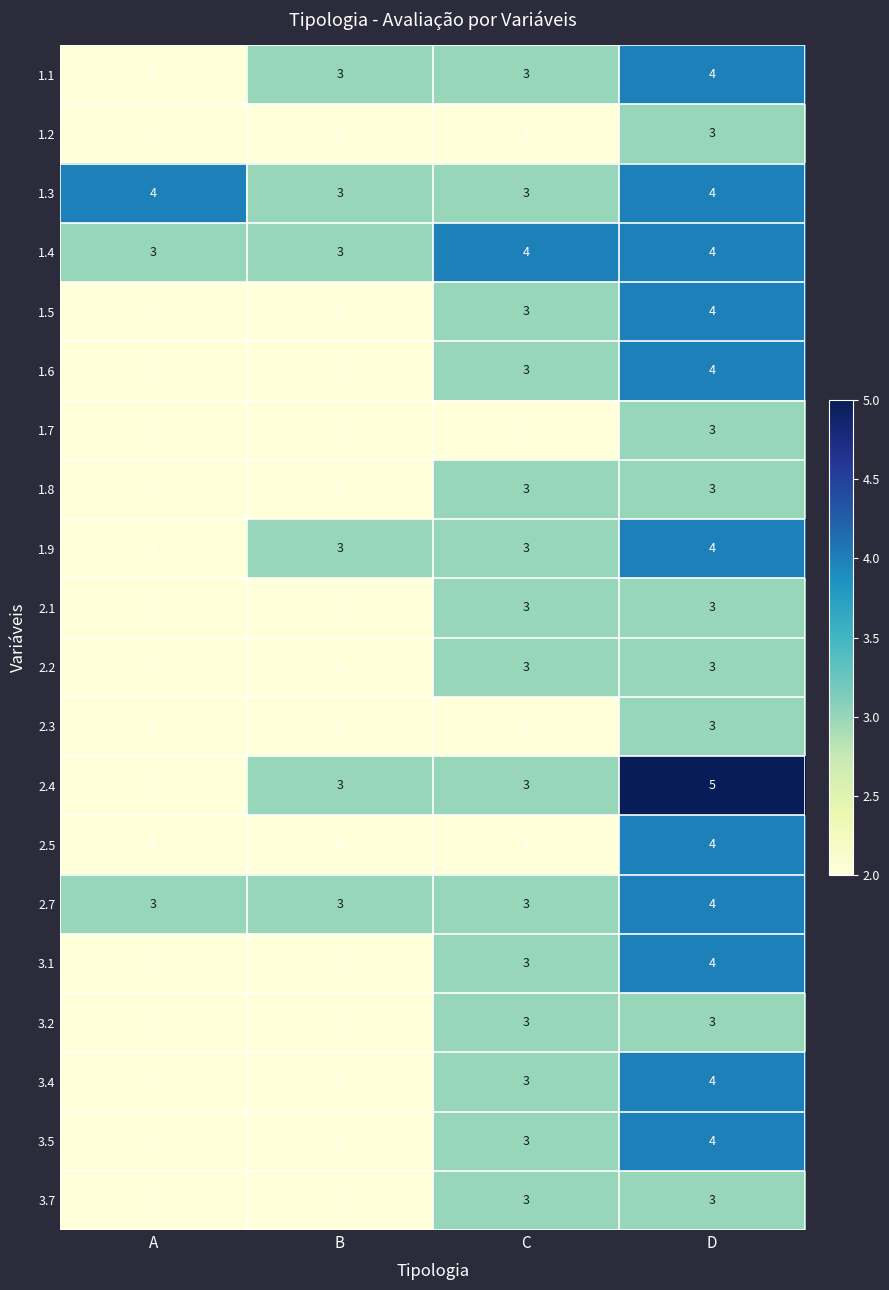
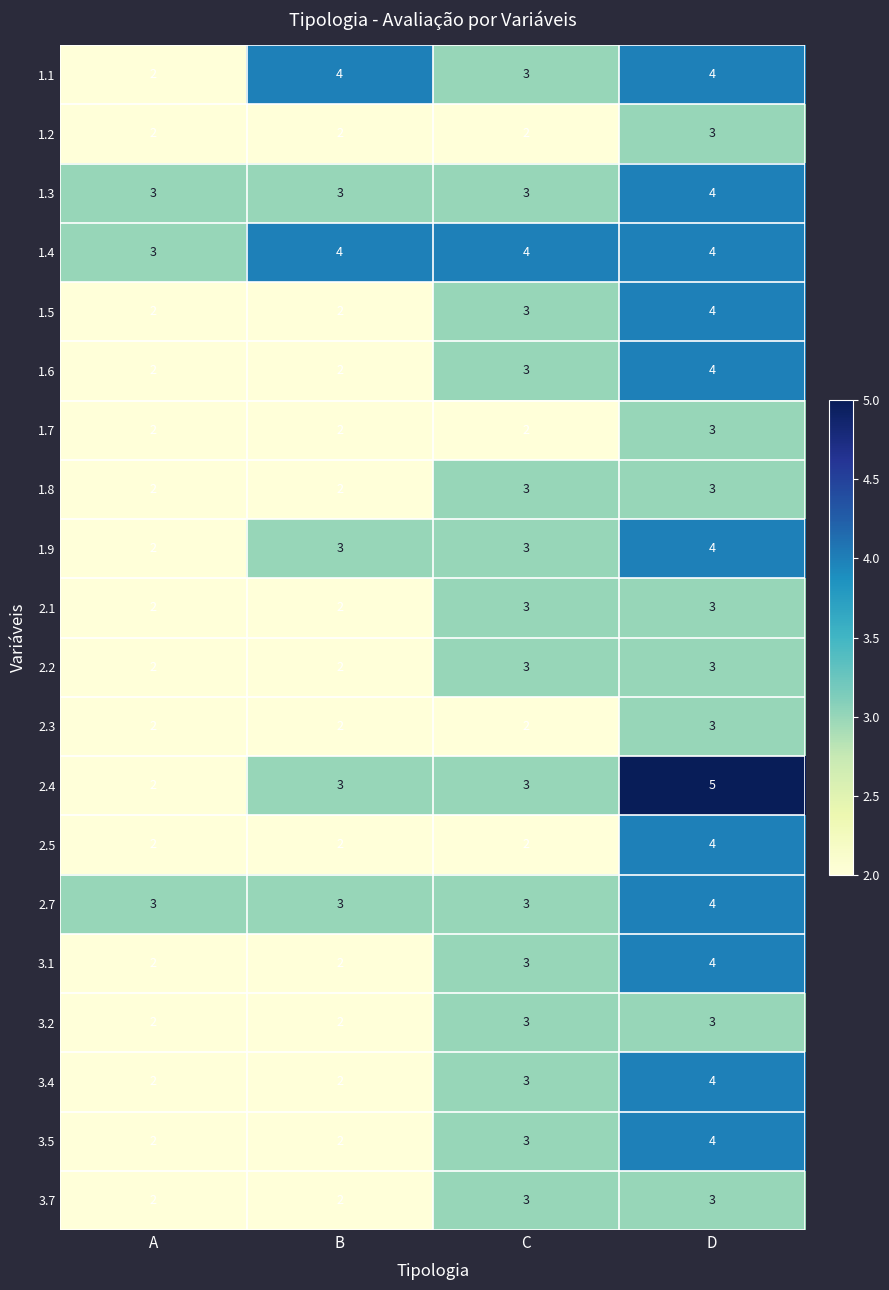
1.1, B: 3 -> 4
1.3, A: 4 -> 3
1.4, B: 3 -> 4
